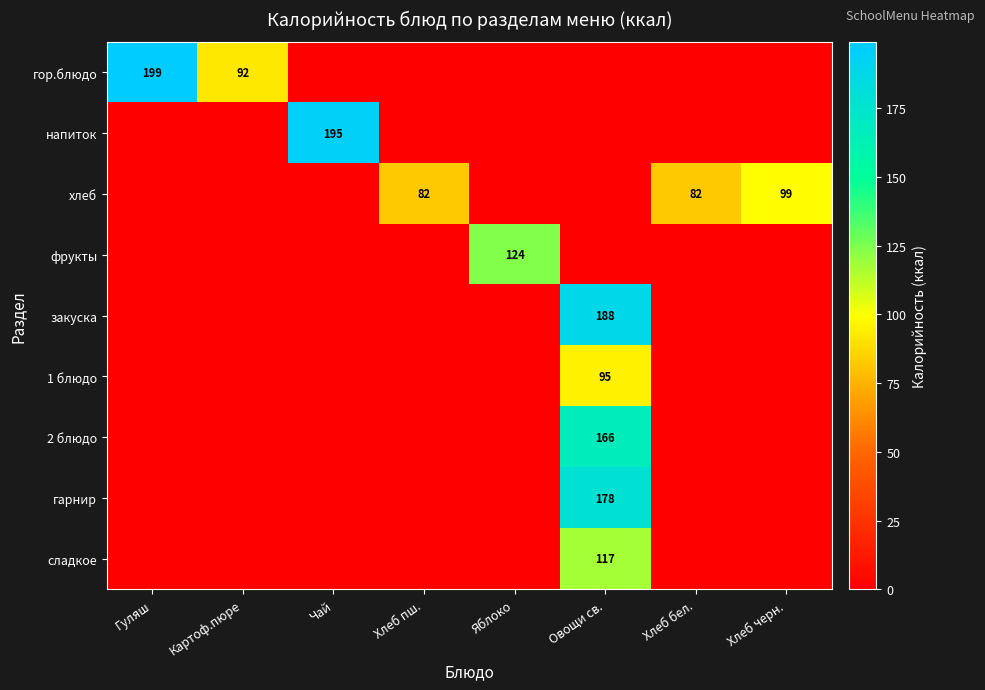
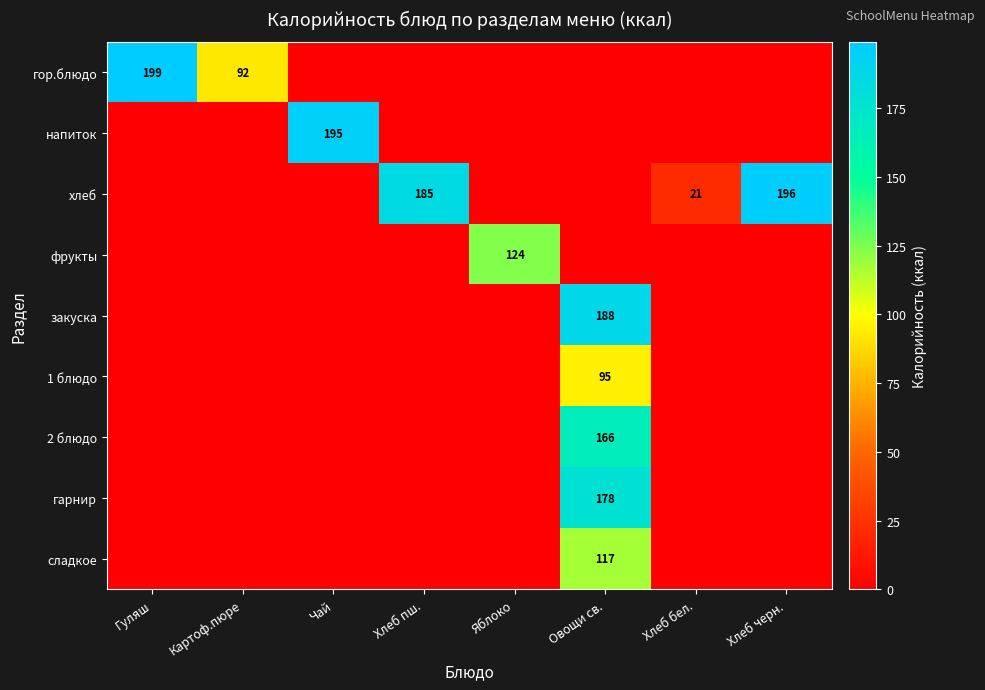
хлеб, Хлеб пш.: 82 -> 185
хлеб, Хлеб бел.: 82 -> 21
хлеб, Хлеб черн.: 99 -> 196
